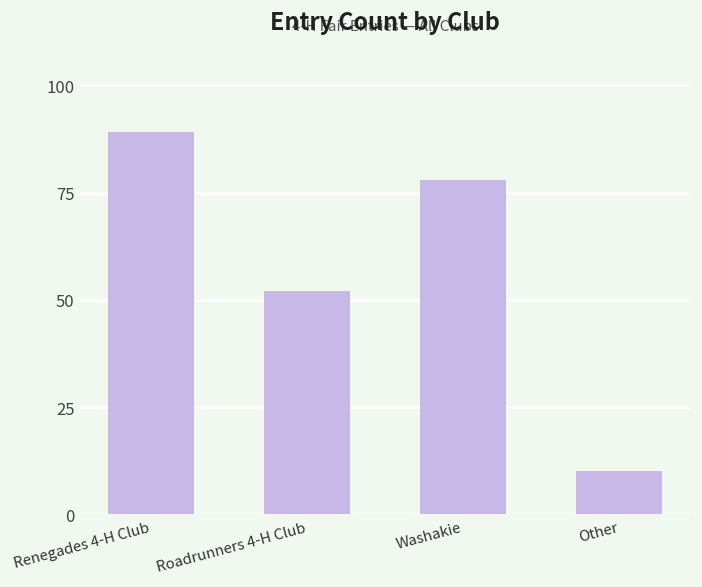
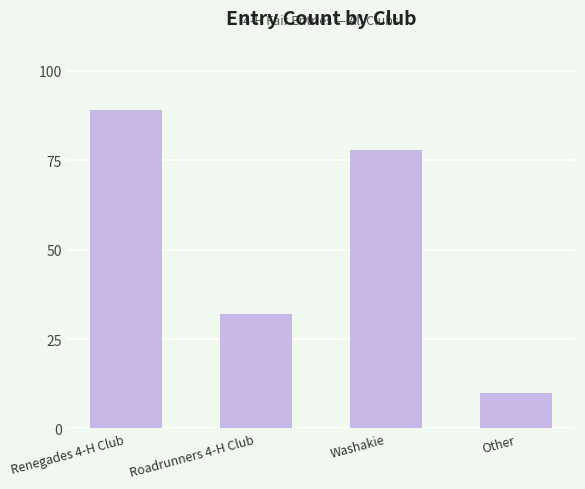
Roadrunners 4-H Club: 52 -> 32
